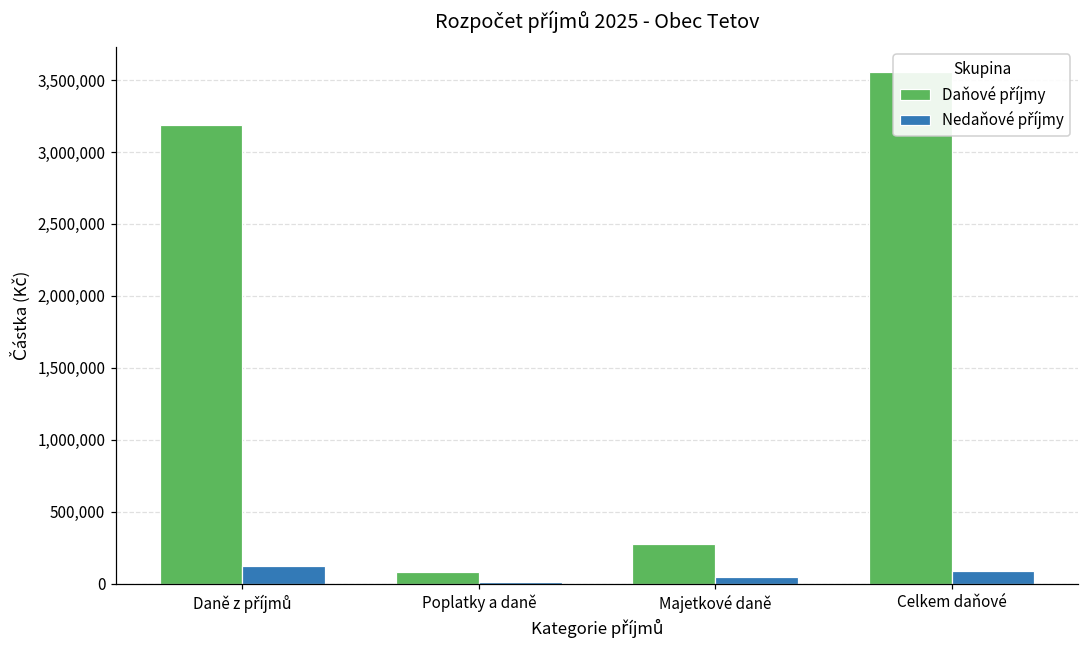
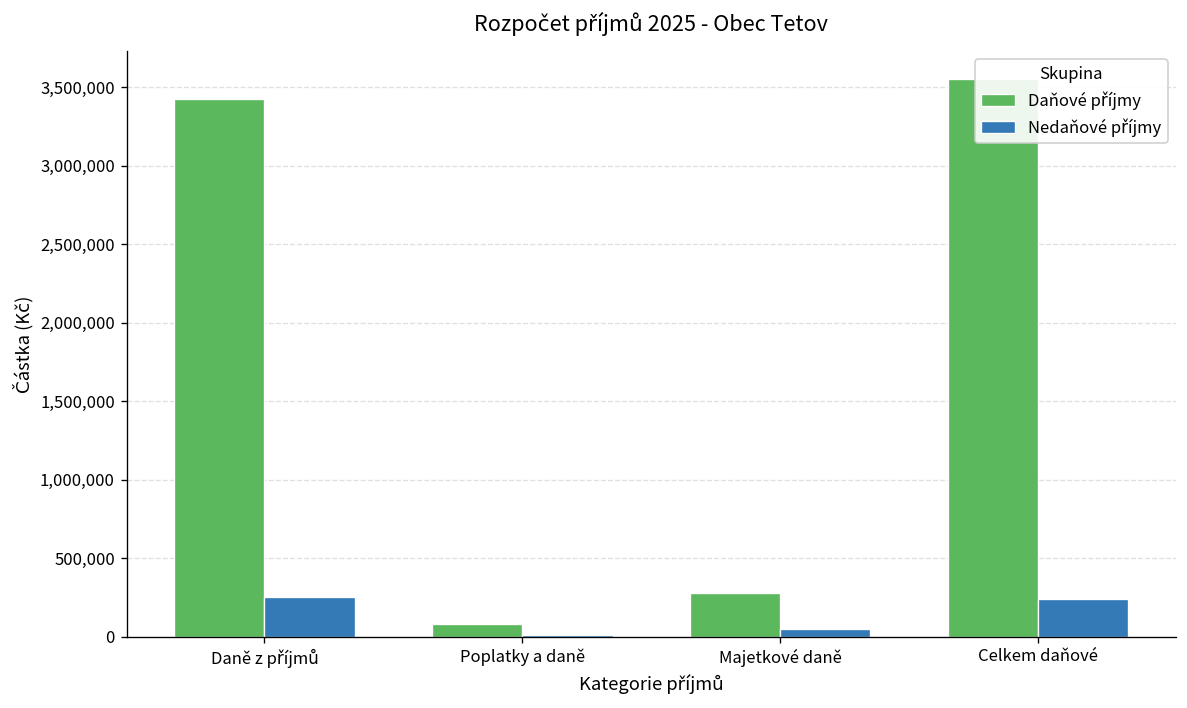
Daňové příjmy, Daně z příjmů: 3,190,000 -> 3,430,000
Nedaňové příjmy, Daně z příjmů: 120,000 -> 260,000
Nedaňové příjmy, Celkem daňové: 90,000 -> 240,000
